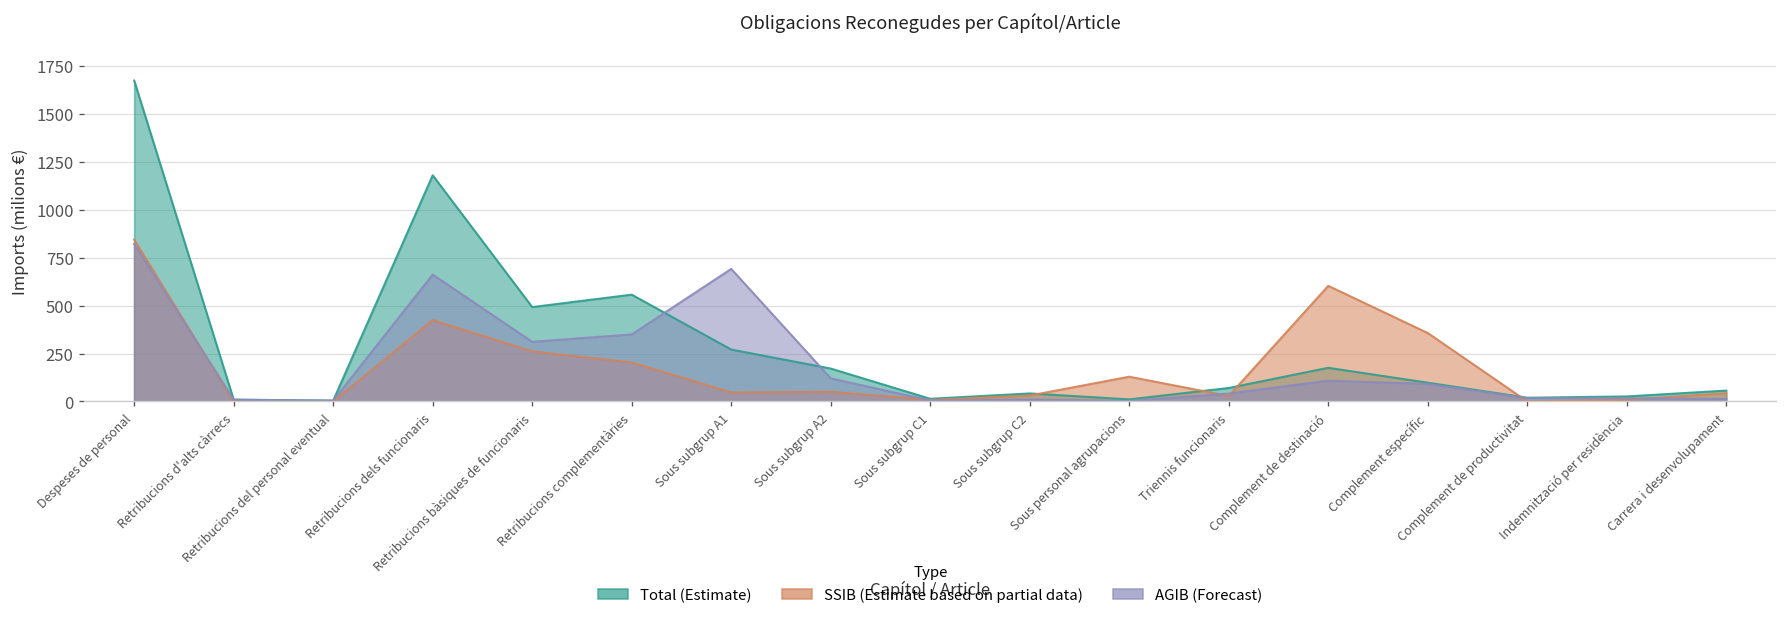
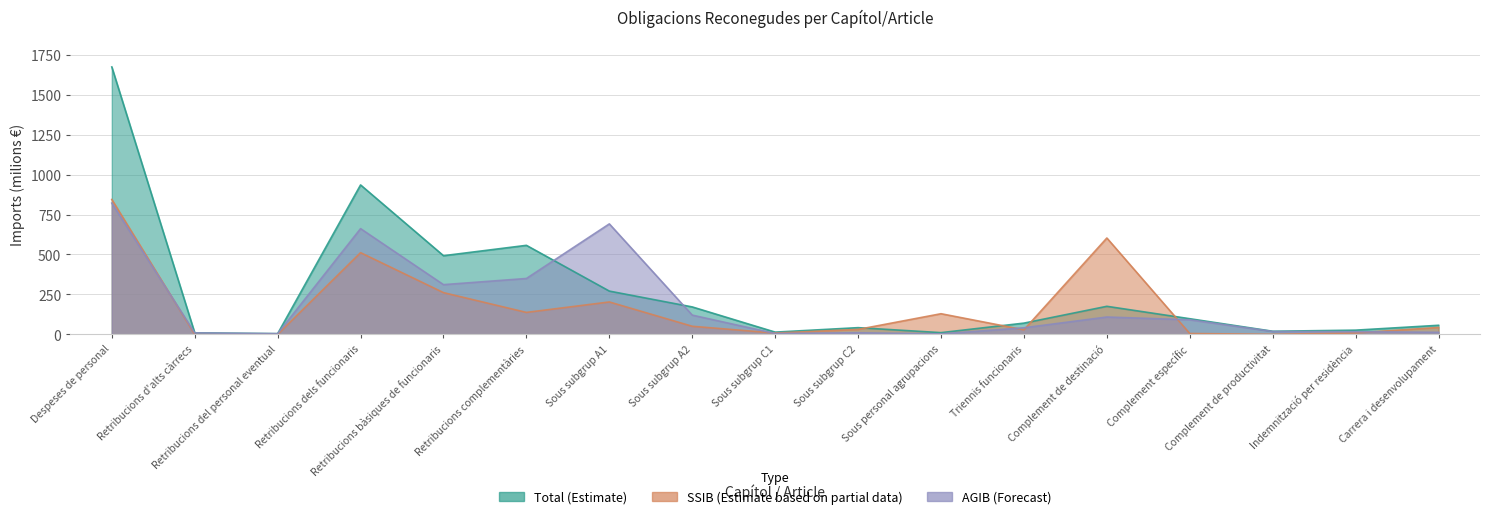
Total (Estimate), Retribucions dels funcionaris: 1180 -> 940
SSIB (Estimate based on partial data), Retribucions dels funcionaris: 420 -> 510
SSIB (Estimate based on partial data), Retribucions complementàries: 200 -> 140
SSIB (Estimate based on partial data), Sous subgrup A1: 50 -> 200
SSIB (Estimate based on partial data), Complement específic: 360 -> 10
